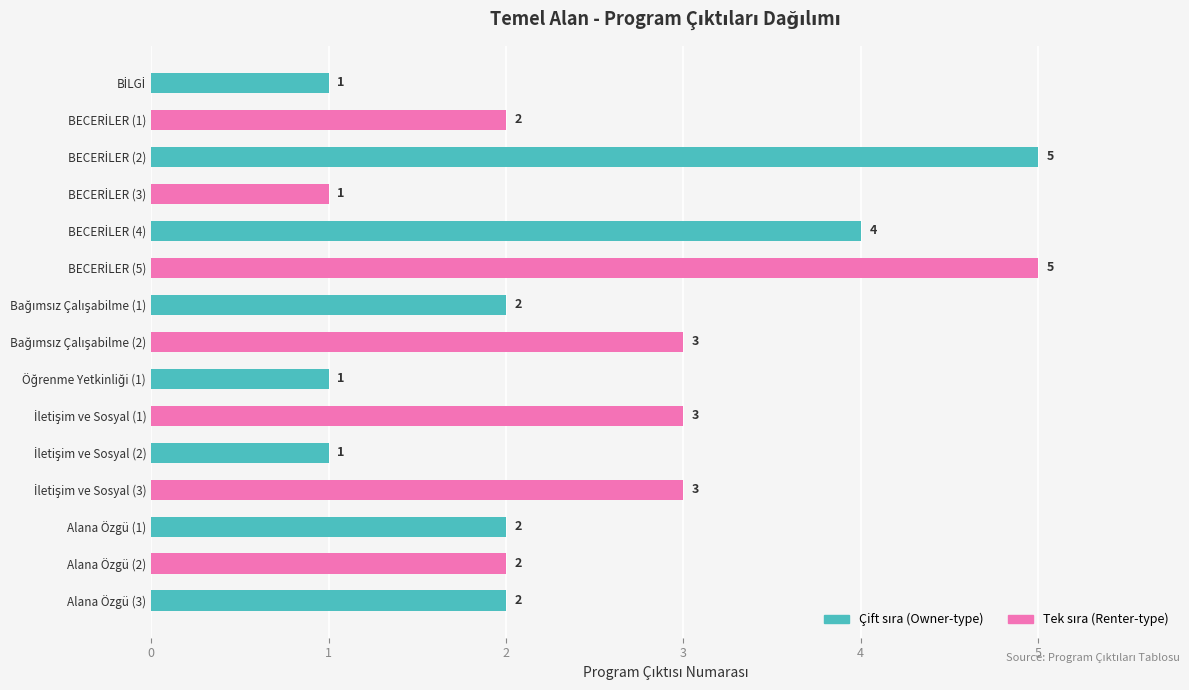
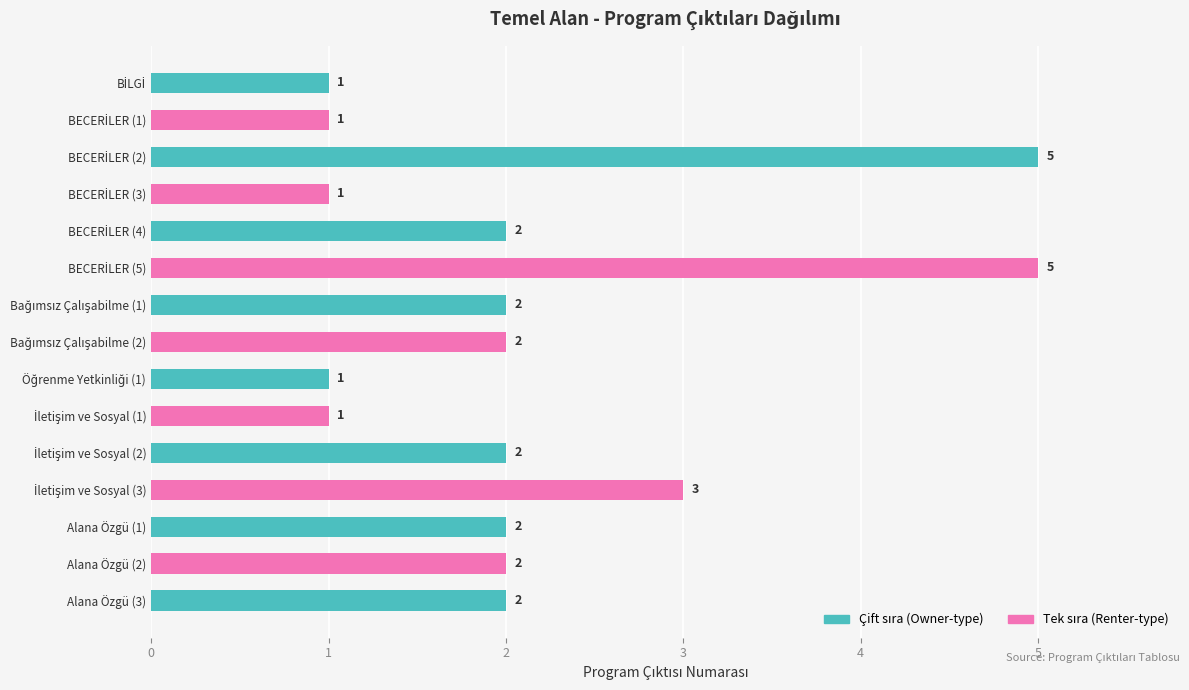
BECERİLER (1): 2 -> 1
BECERİLER (4): 4 -> 2
Bağımsız Çalışabilme (2): 3 -> 2
İletişim ve Sosyal (1): 3 -> 1
İletişim ve Sosyal (2): 1 -> 2
